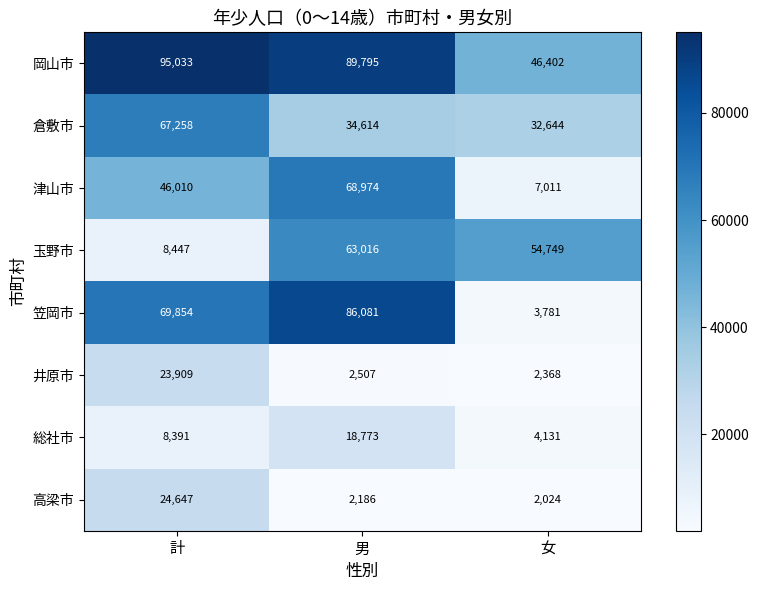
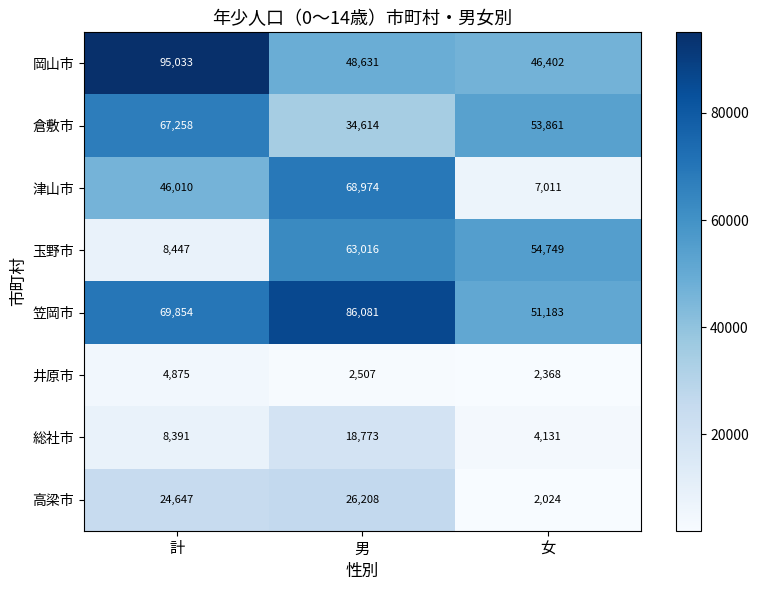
岡山市, 男: 89,795 -> 48,631
倉敷市, 女: 32,644 -> 53,861
笠岡市, 女: 3,781 -> 51,183
井原市, 計: 23,909 -> 4,875
高梁市, 男: 2,186 -> 26,208
